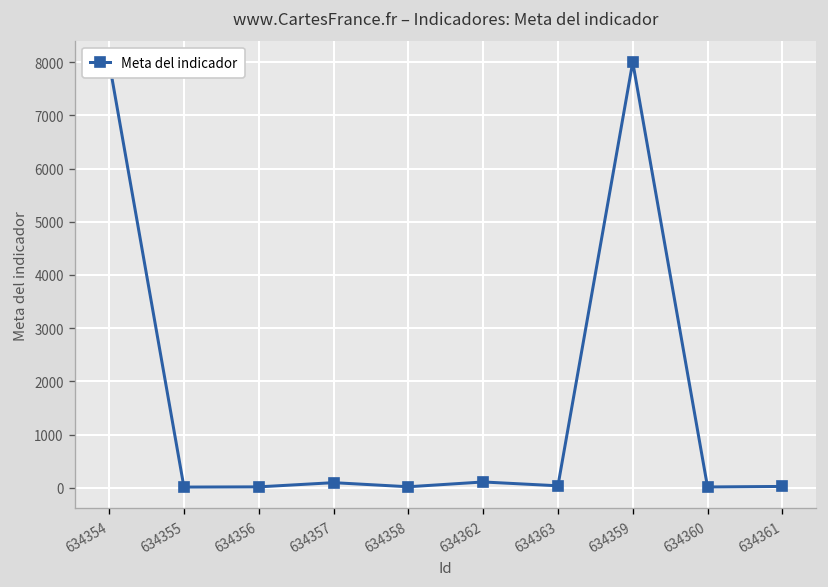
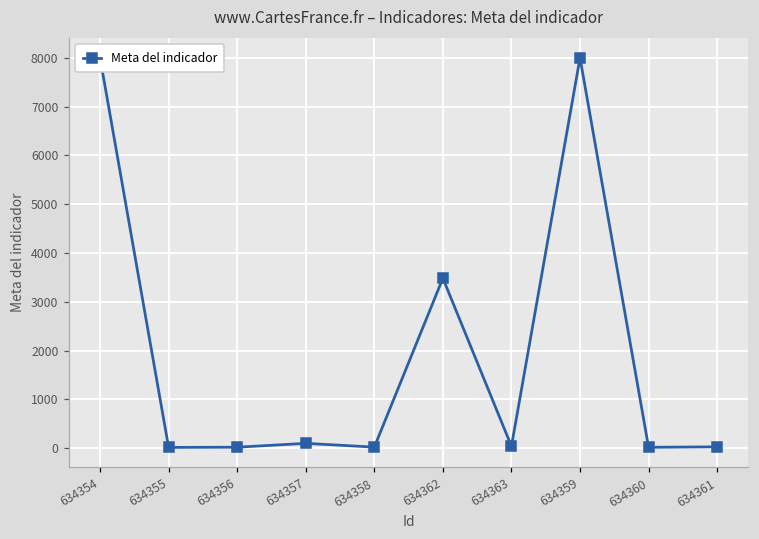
634362: 100 -> 3500
